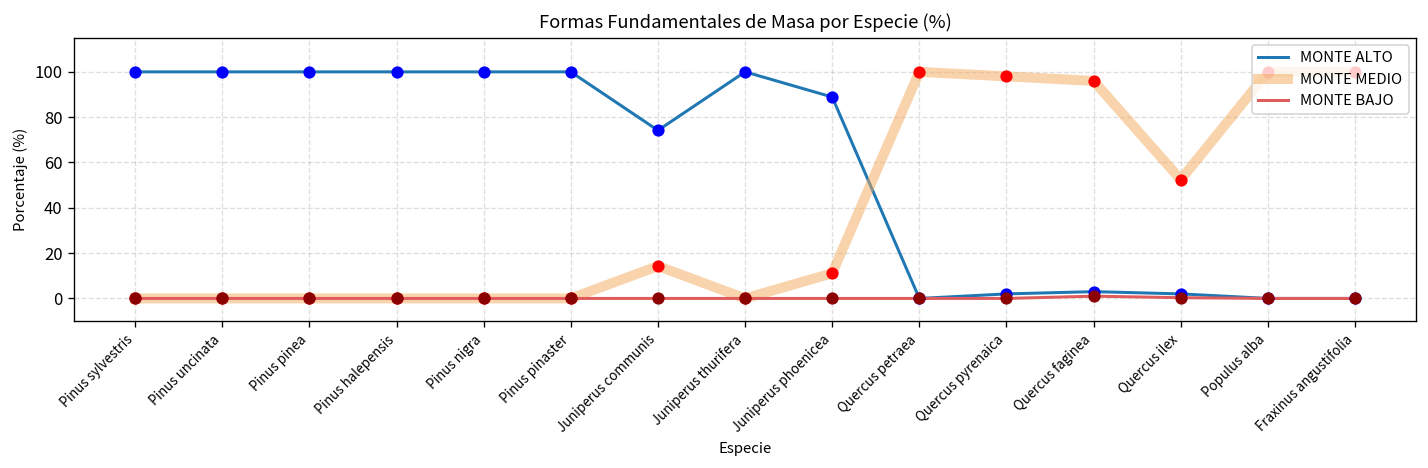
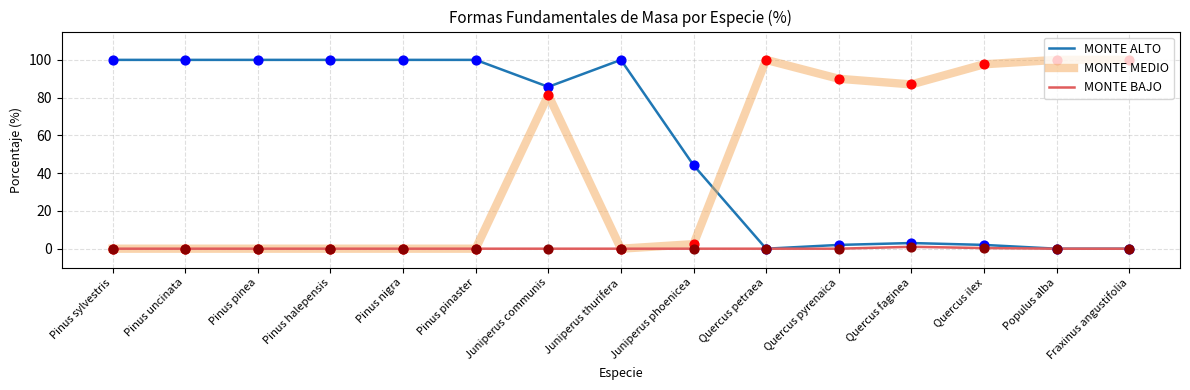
MONTE ALTO, Juniperus communis: 74 -> 86
MONTE MEDIO, Juniperus communis: 14 -> 81
MONTE ALTO, Juniperus phoenicea: 89 -> 44
MONTE MEDIO, Juniperus phoenicea: 11 -> 2
MONTE MEDIO, Quercus pyrenaica: 98 -> 90
MONTE MEDIO, Quercus faginea: 96 -> 87
MONTE MEDIO, Quercus ilex: 52 -> 98
